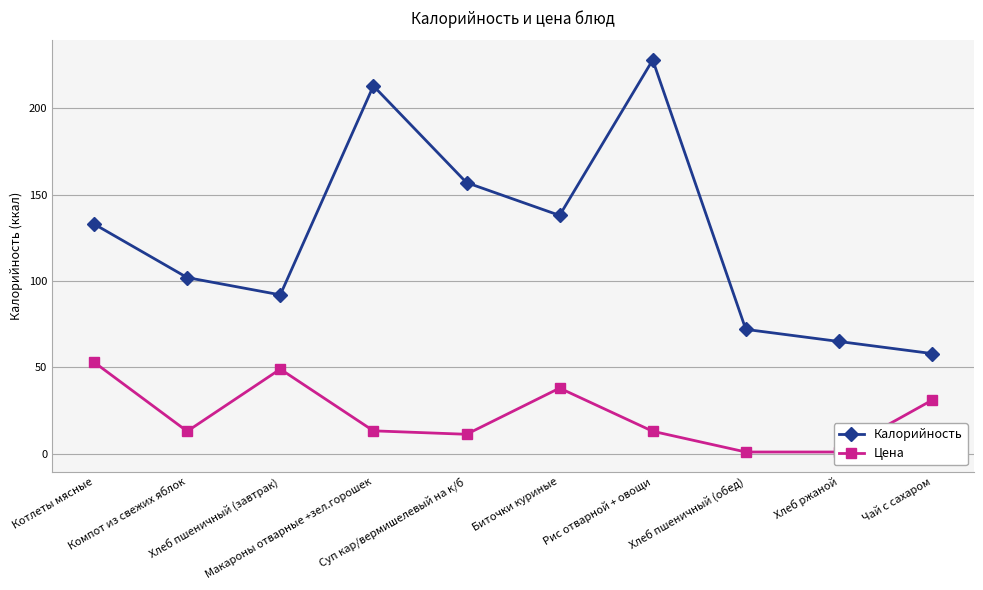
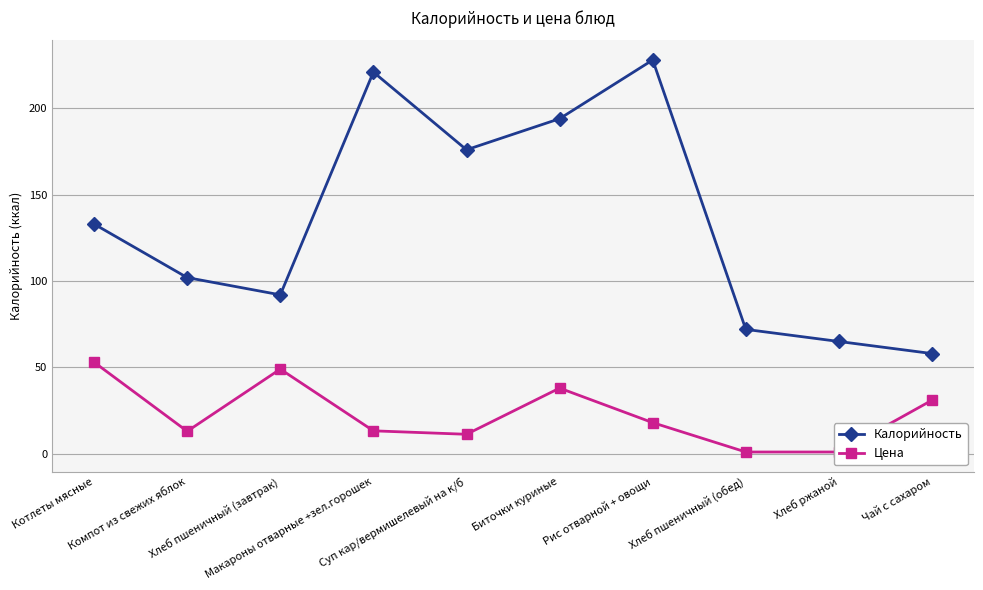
Калорийность, Макароны отварные +зел.горошек: 213 -> 221
Калорийность, Суп кар/вермишелевый на к/б: 157 -> 176
Калорийность, Биточки куриные: 138 -> 194
Цена, Рис отварной + овощи: 13 -> 18
